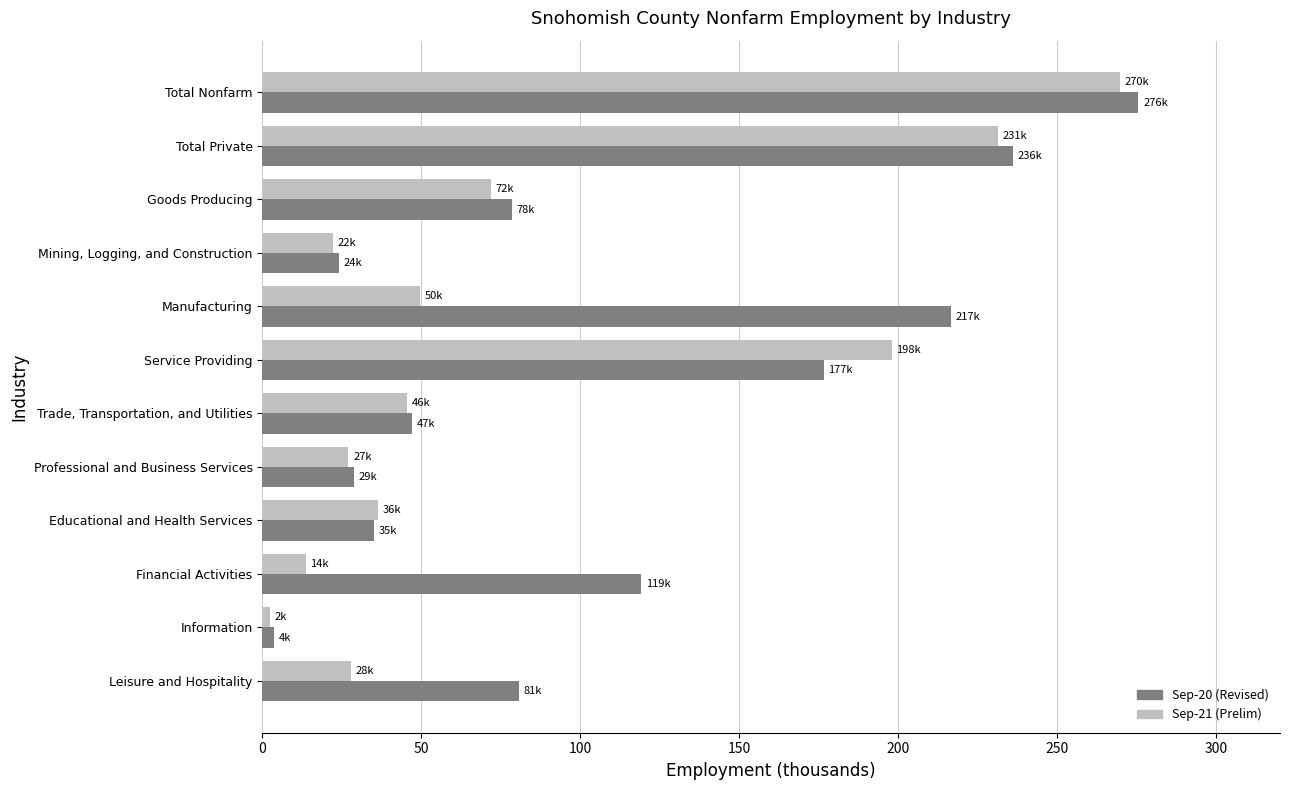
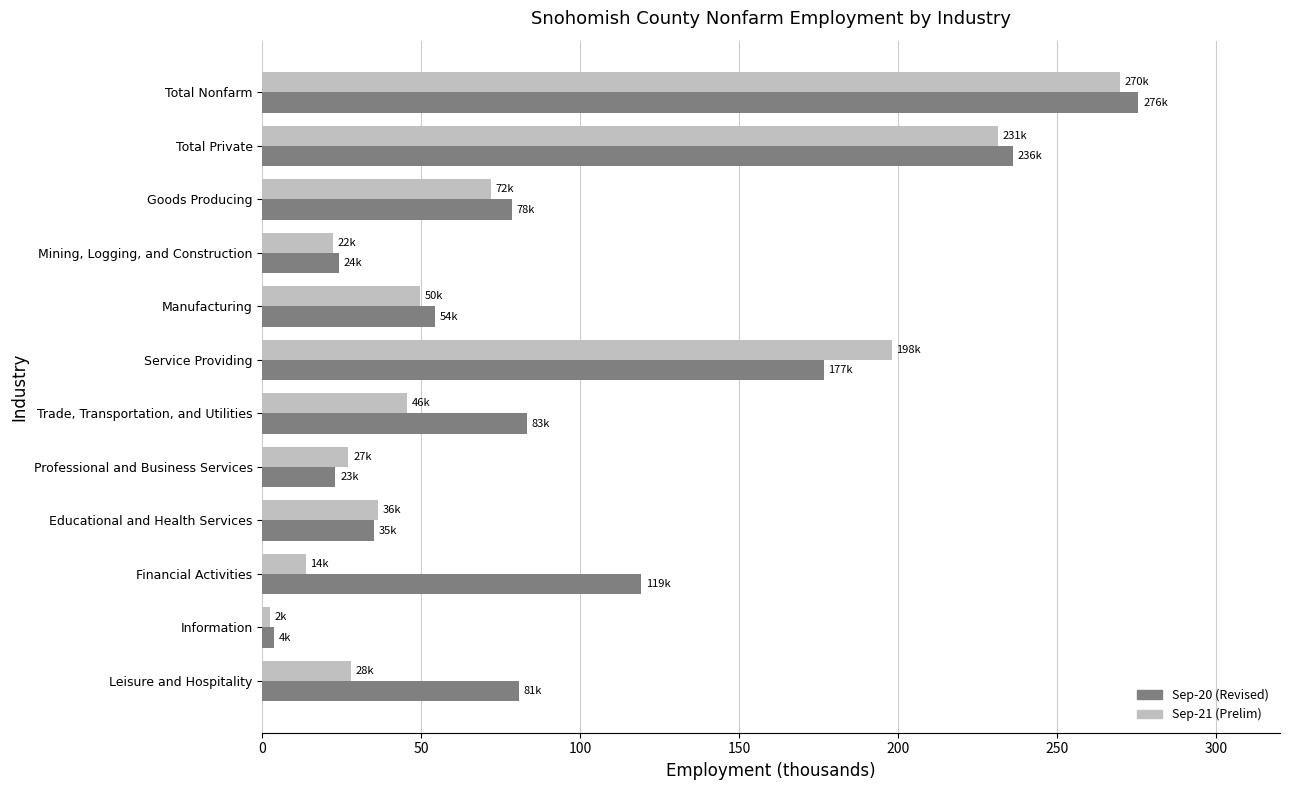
Sep-20 (Revised), Manufacturing: 217k -> 54k
Sep-20 (Revised), Trade, Transportation, and Utilities: 47k -> 83k
Sep-20 (Revised), Professional and Business Services: 29k -> 23k
